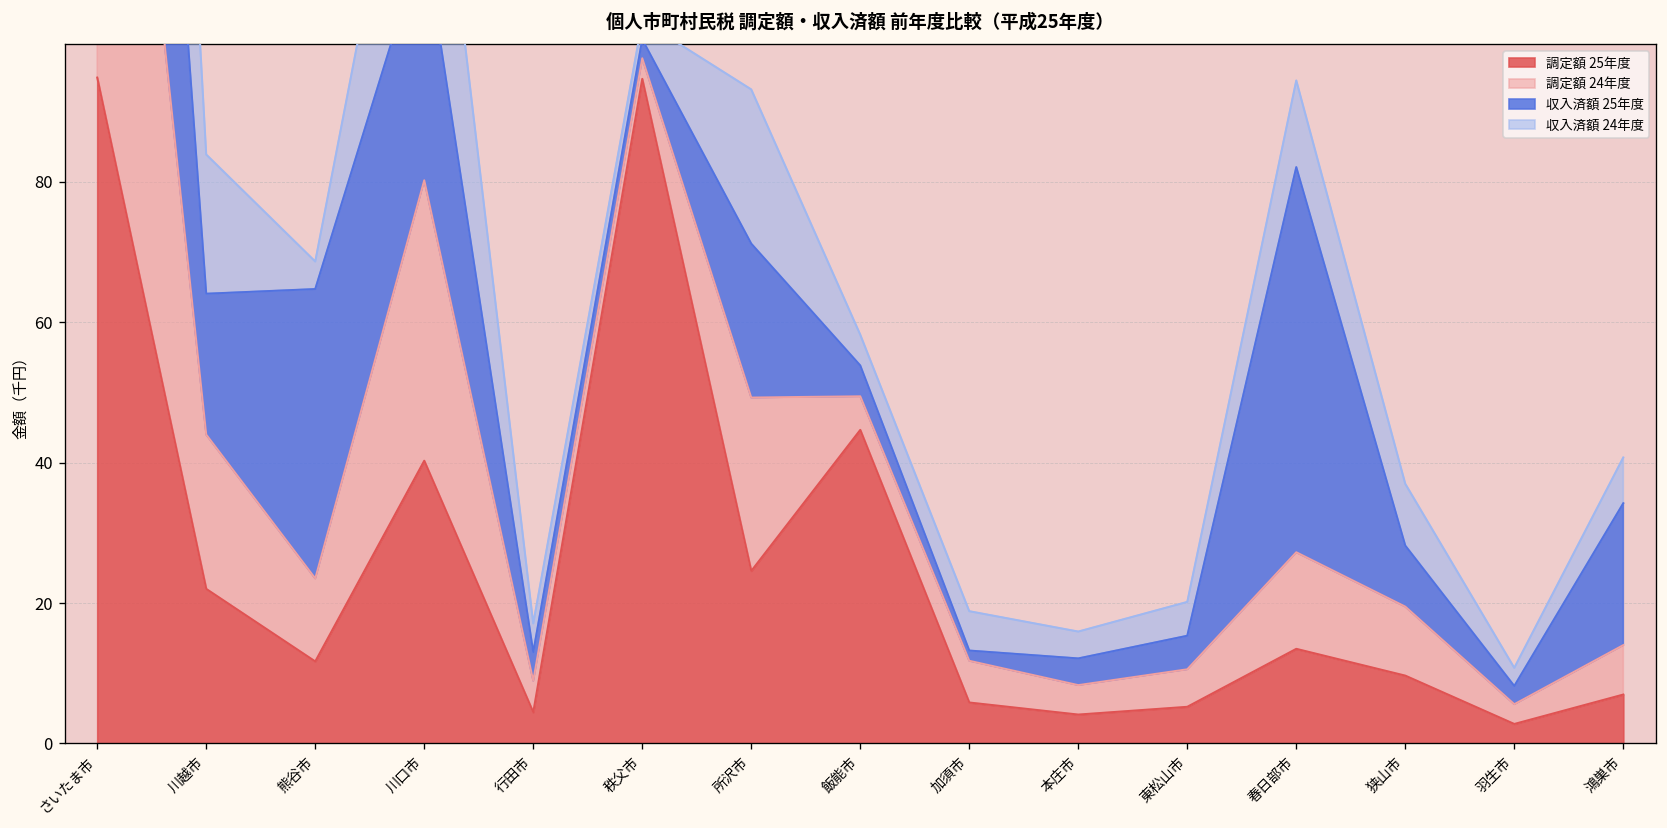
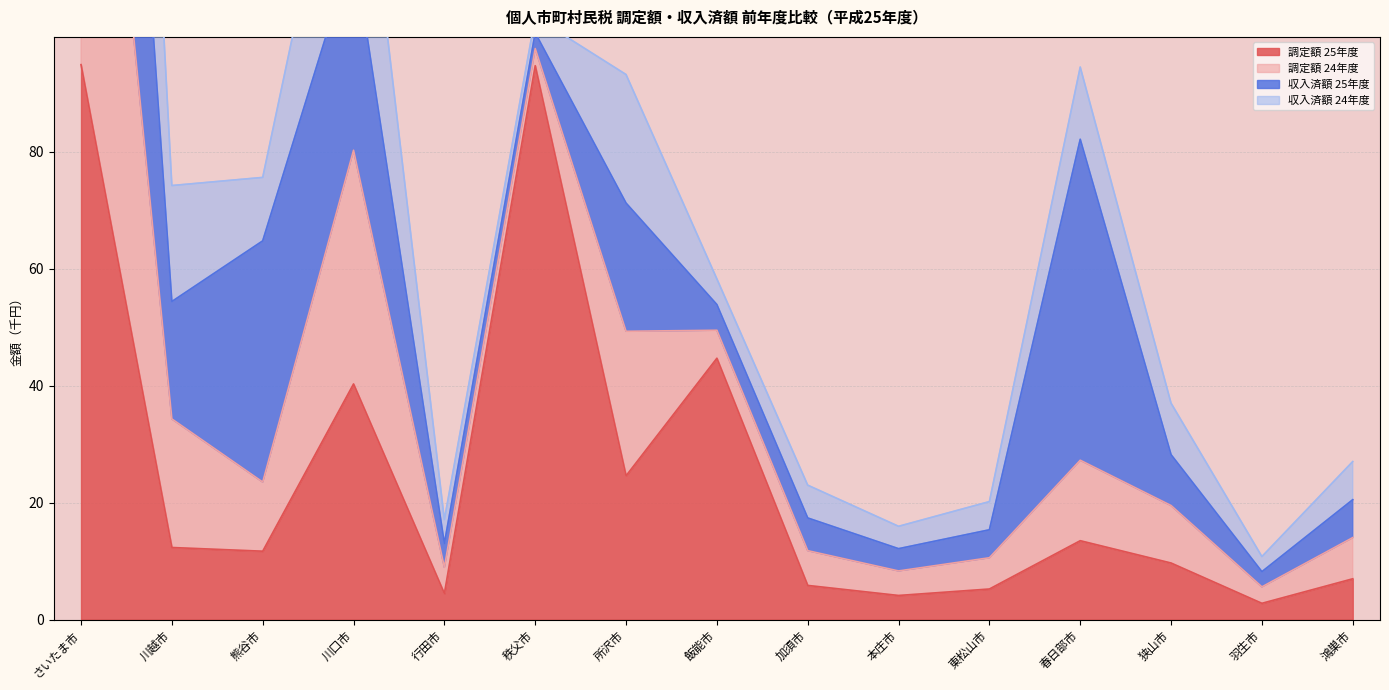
調定額 25年度, 川越市: 22 -> 12
収入済額 24年度, 熊谷市: 4 -> 11
収入済額 25年度, 加須市: 1 -> 6
収入済額 25年度, 鴻巣市: 20 -> 6
